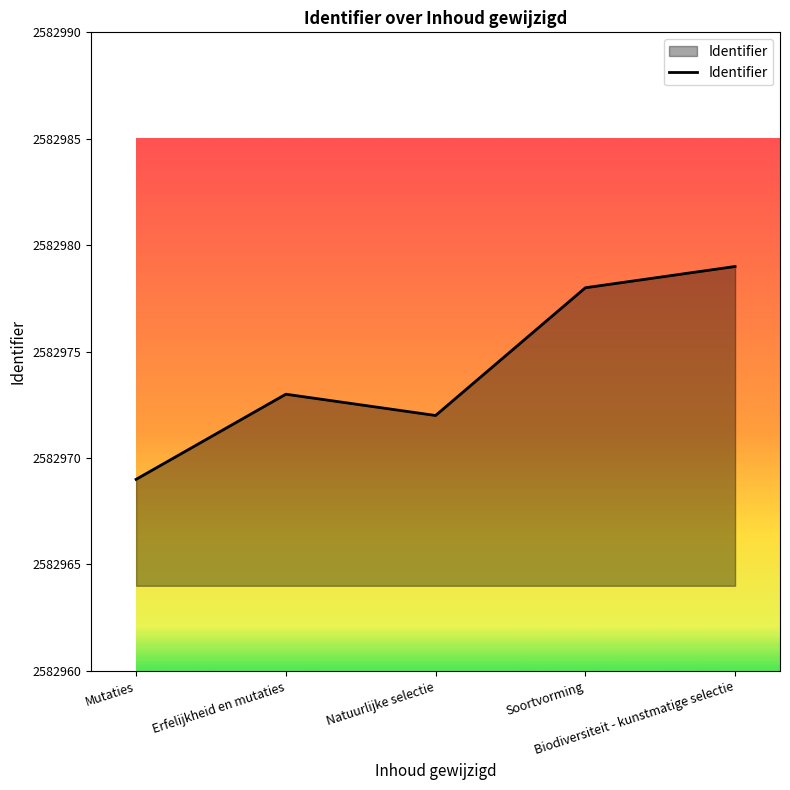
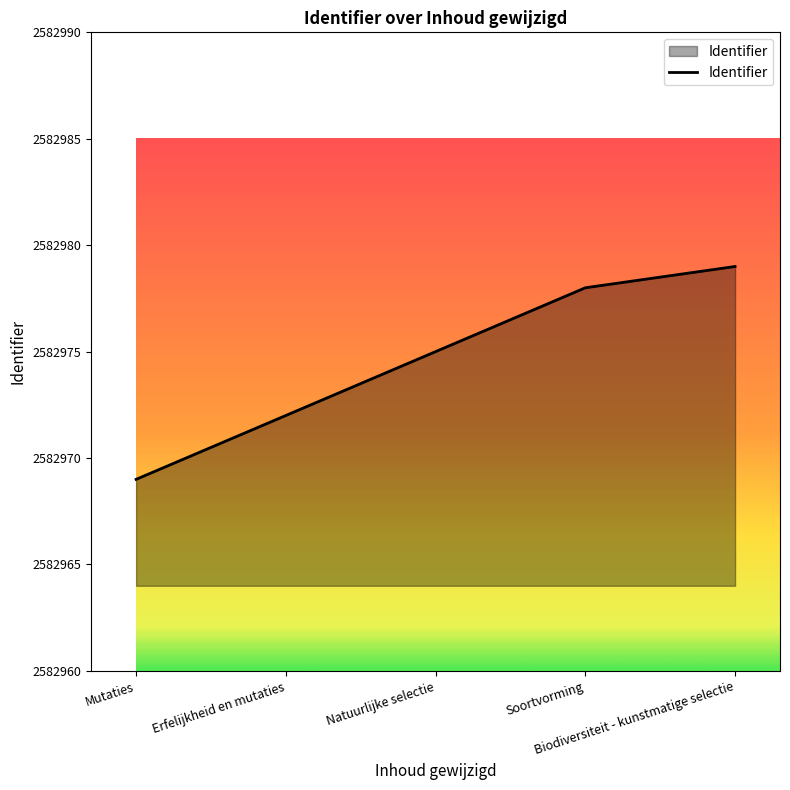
Erfelijkheid en mutaties: 2582973 -> 2582972
Natuurlijke selectie: 2582972 -> 2582975
